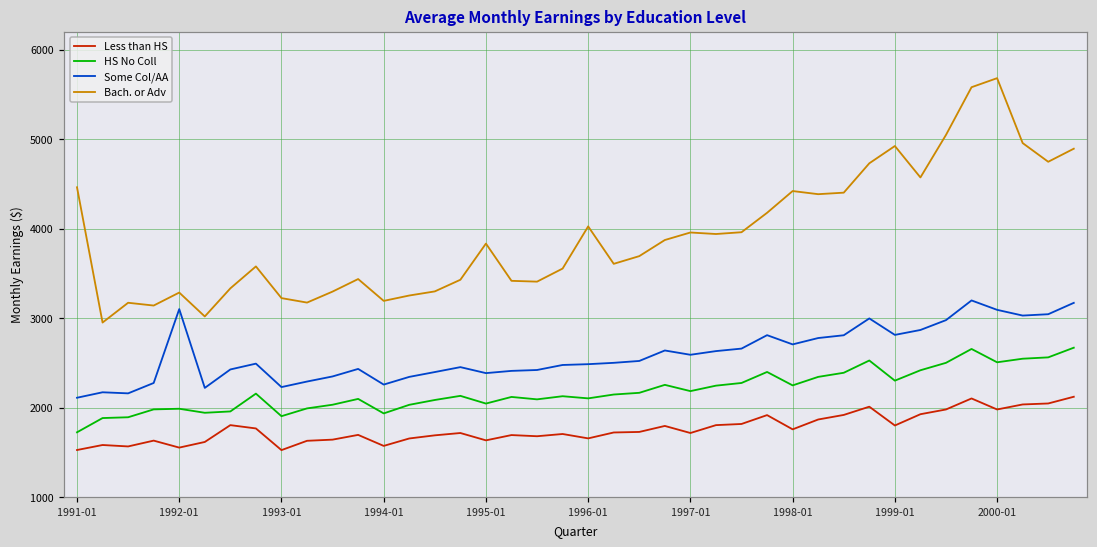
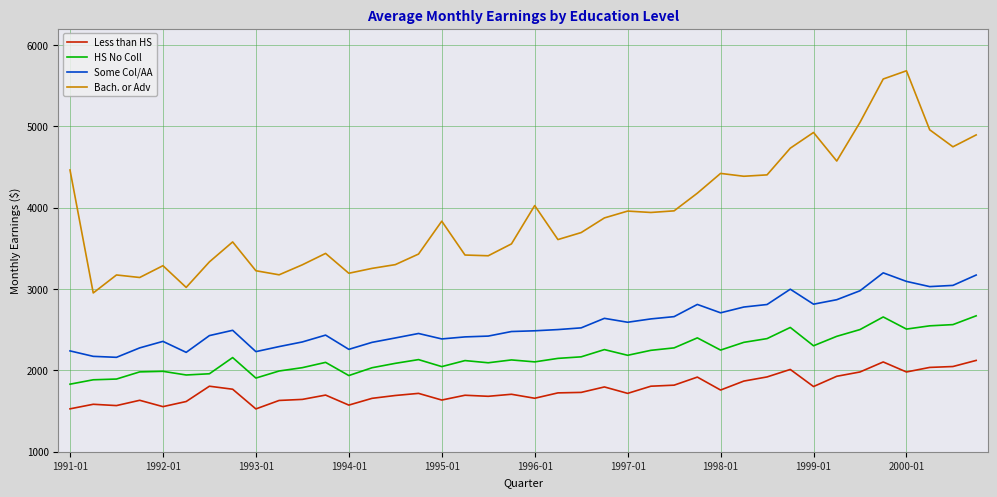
HS No Coll, 1991-01: 1700 -> 1800
Some Col/AA, 1991-01: 2100 -> 2200
Some Col/AA, 1992-01: 3100 -> 2400
